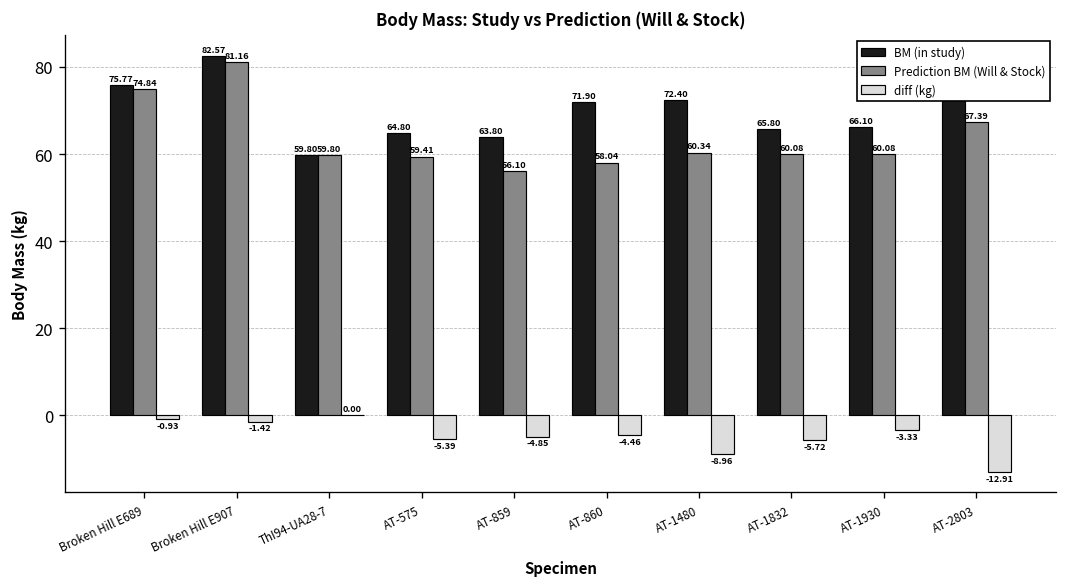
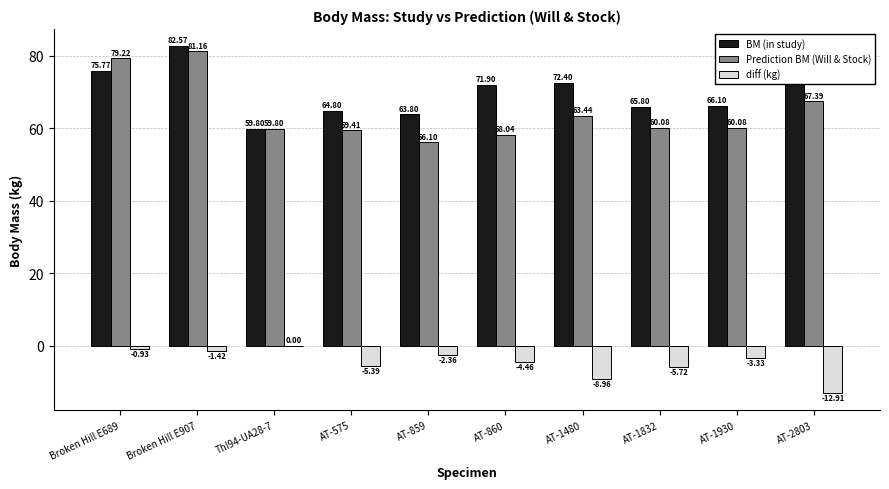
Prediction BM (Will & Stock), Broken Hill E689: 74.84 -> 79.22
diff (kg), AT-859: -4.85 -> -2.36
Prediction BM (Will & Stock), AT-1480: 60.34 -> 63.44
